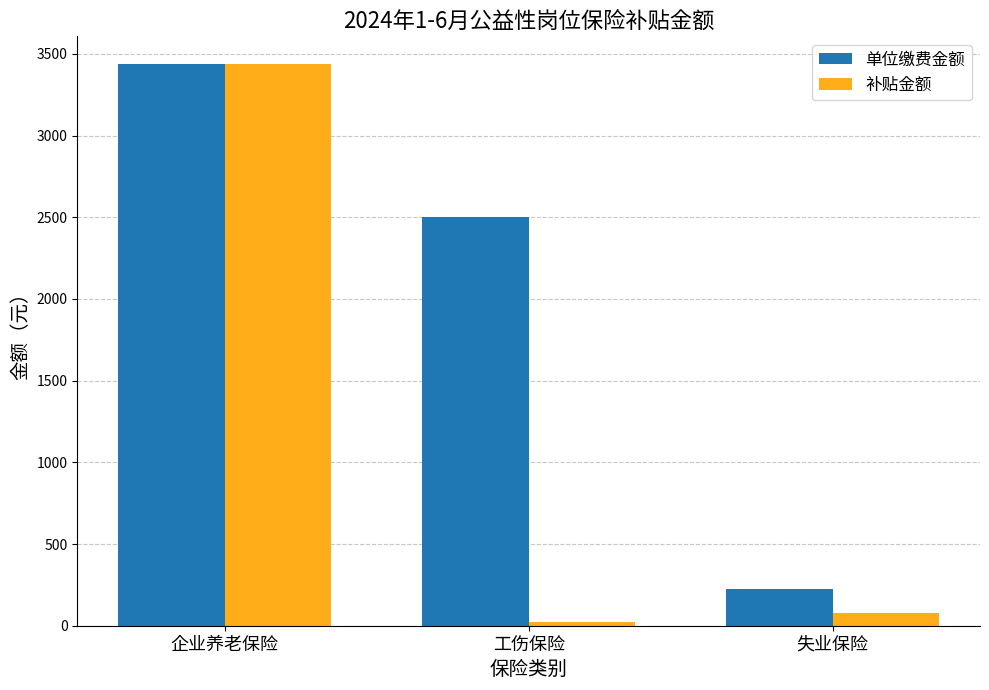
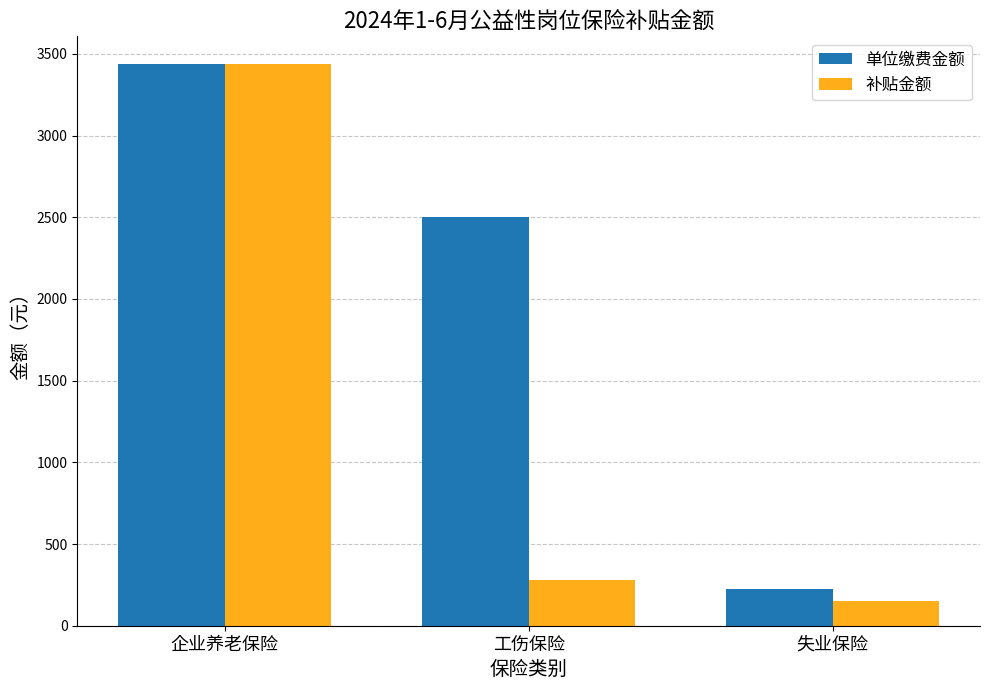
补贴金额, 工伤保险: 20 -> 280
补贴金额, 失业保险: 80 -> 150
